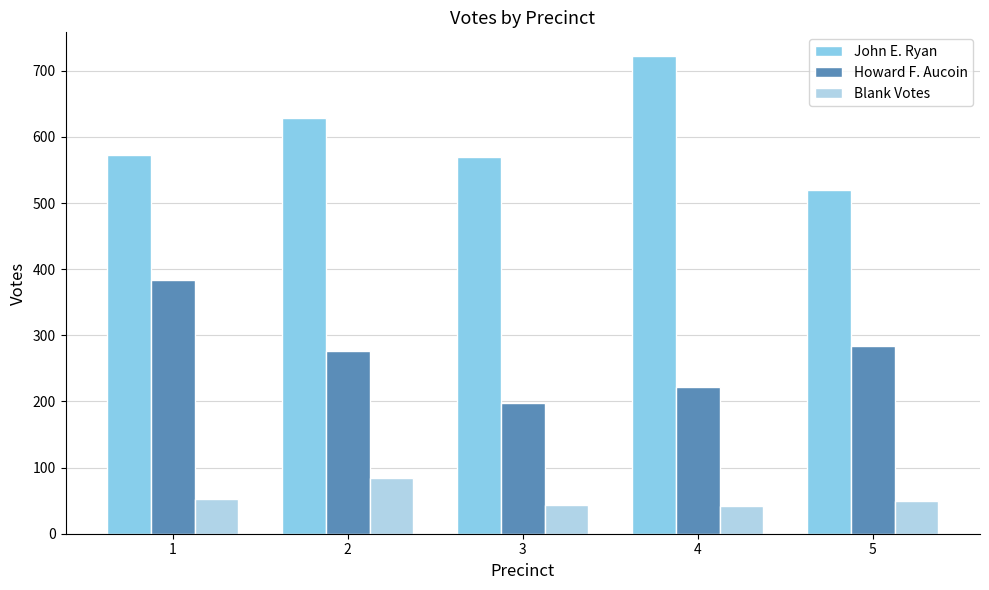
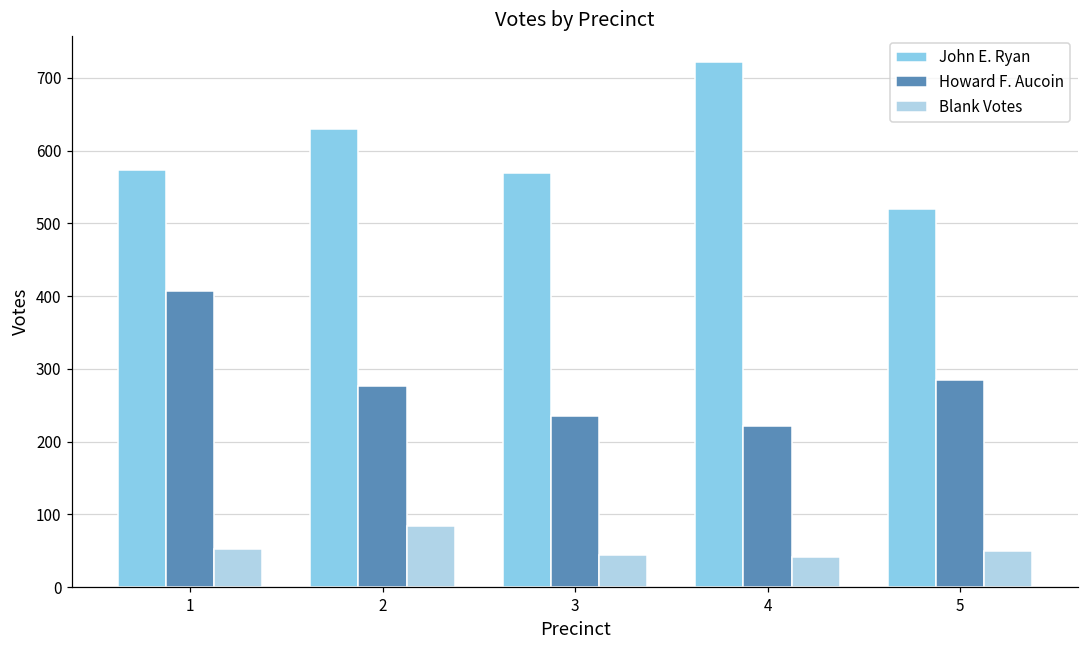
Howard F. Aucoin, 1: 380 -> 410
Howard F. Aucoin, 3: 200 -> 240
